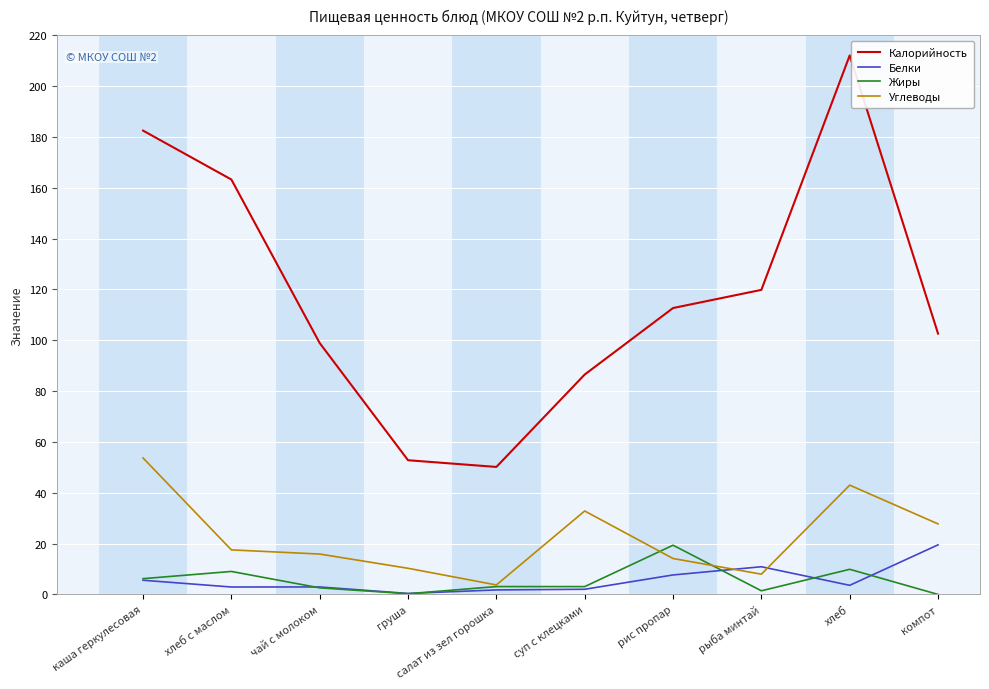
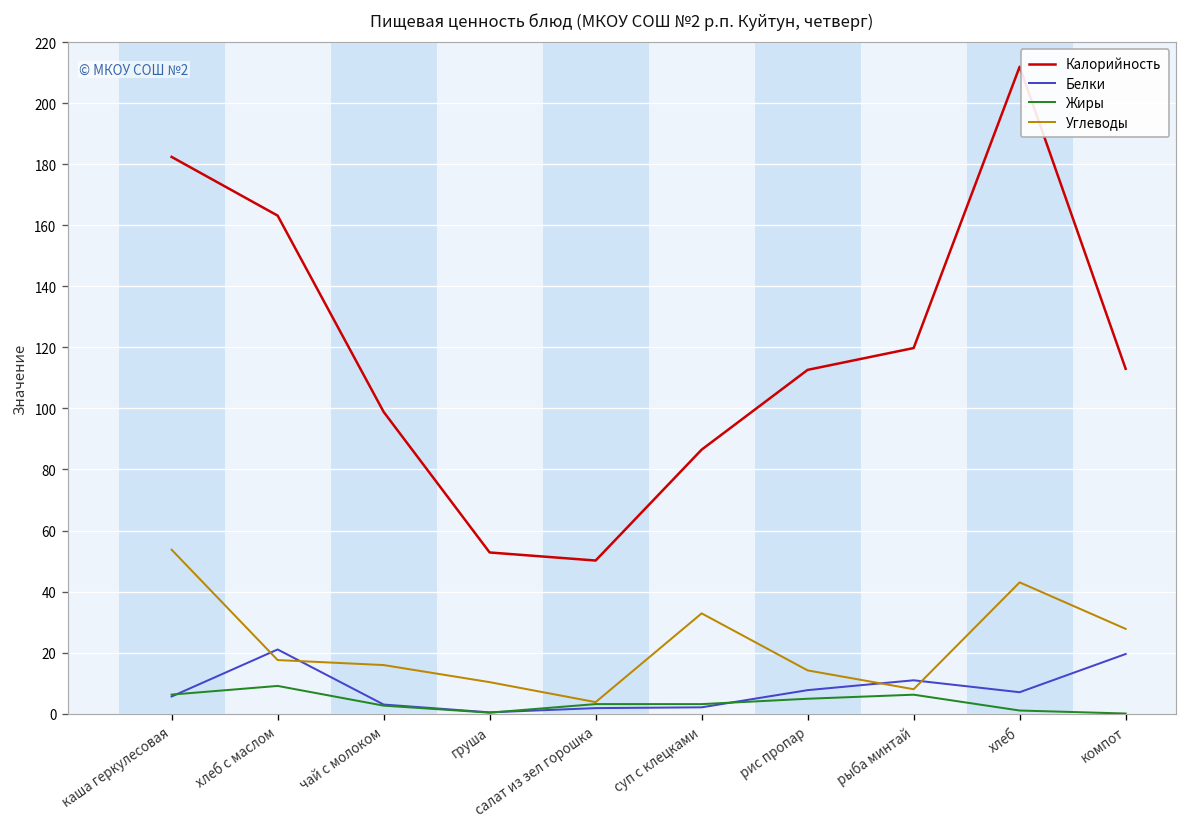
Белки, хлеб с маслом: 3 -> 21
Жиры, рис пропар: 19 -> 5
Жиры, рыба минтай: 1 -> 6
Белки, хлеб: 4 -> 7
Жиры, хлеб: 10 -> 1
Калорийность, компот: 103 -> 113
